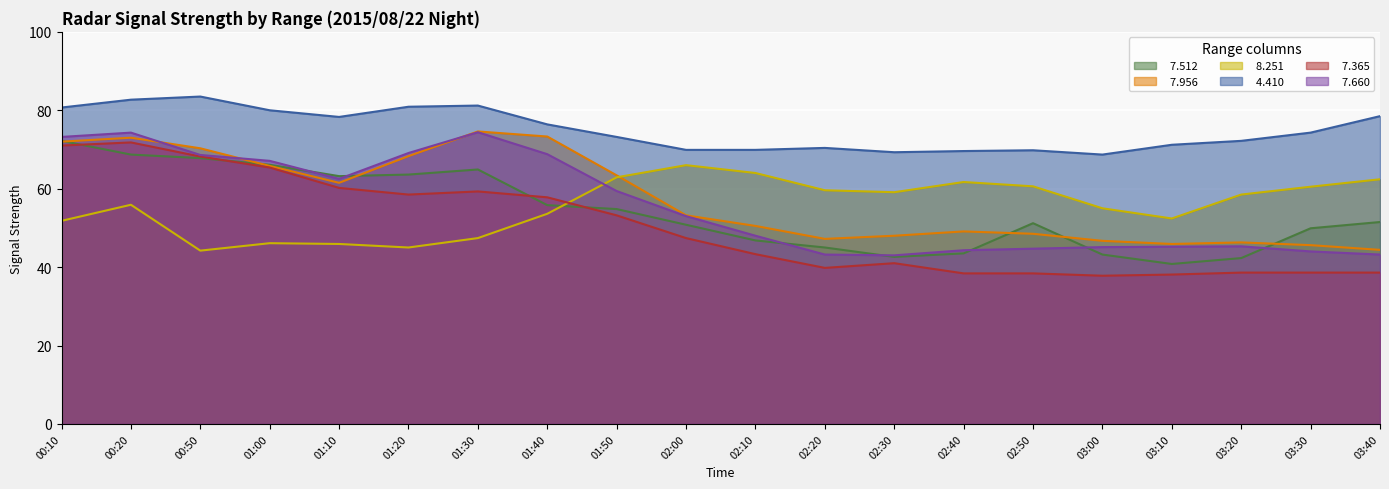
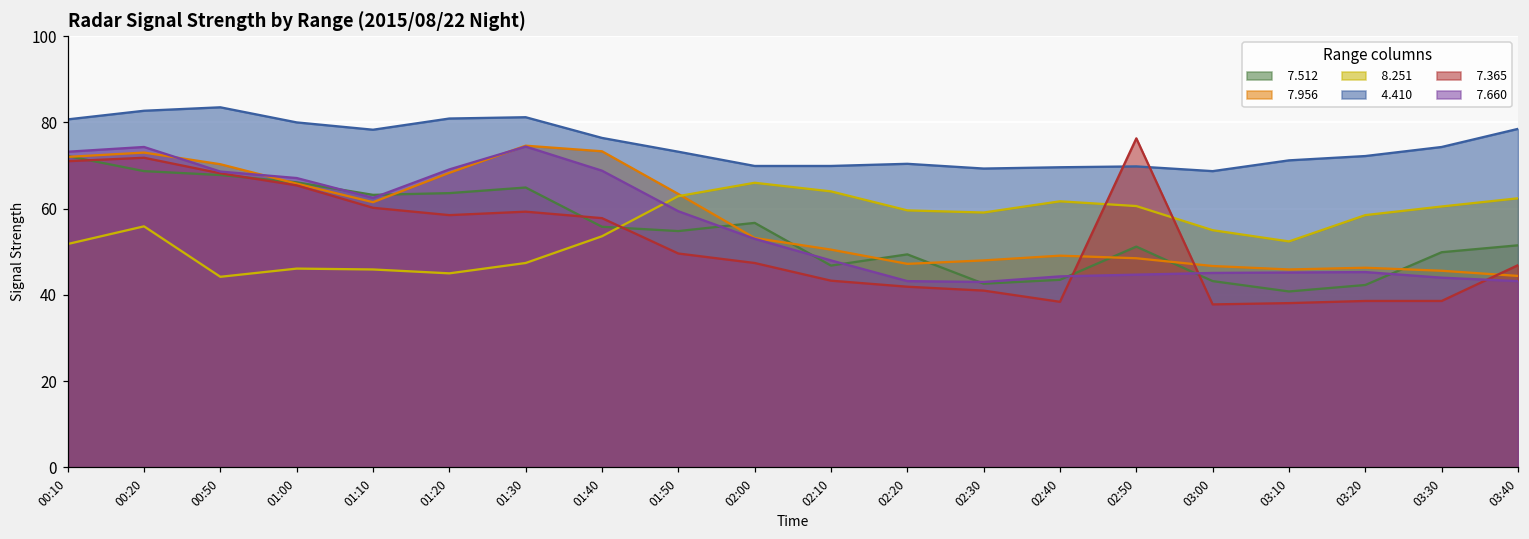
7.365, 01:50: 53 -> 50
7.512, 02:00: 51 -> 57
7.512, 02:20: 45 -> 49
7.365, 02:20: 40 -> 42
7.365, 02:50: 38 -> 76
7.365, 03:40: 39 -> 47
